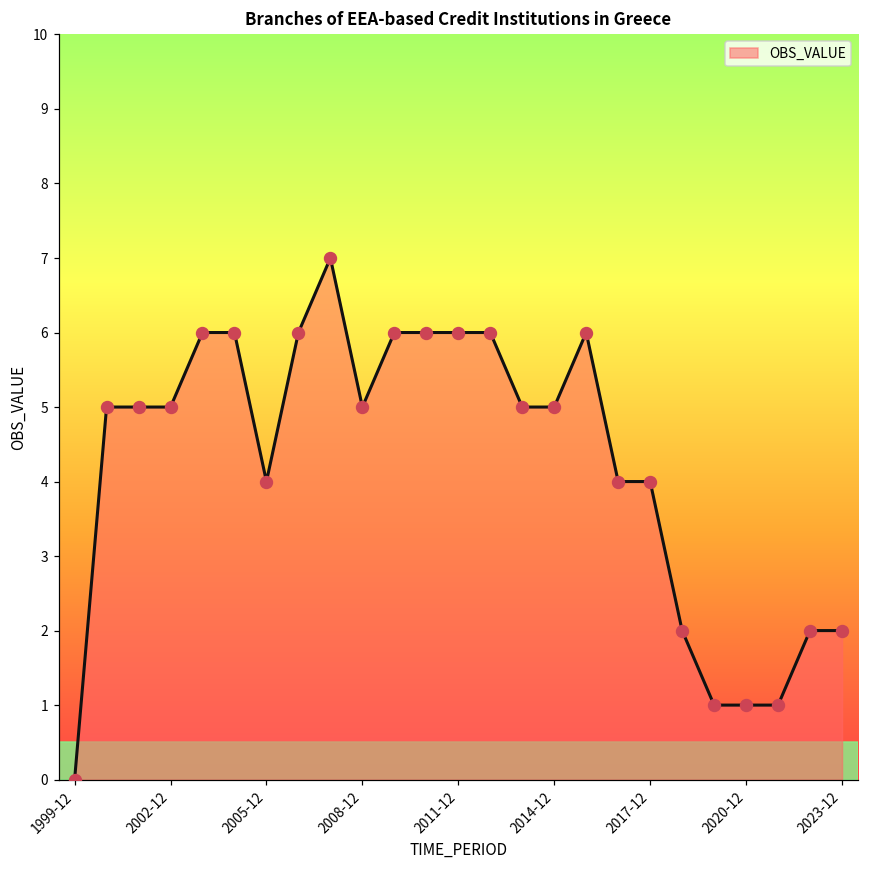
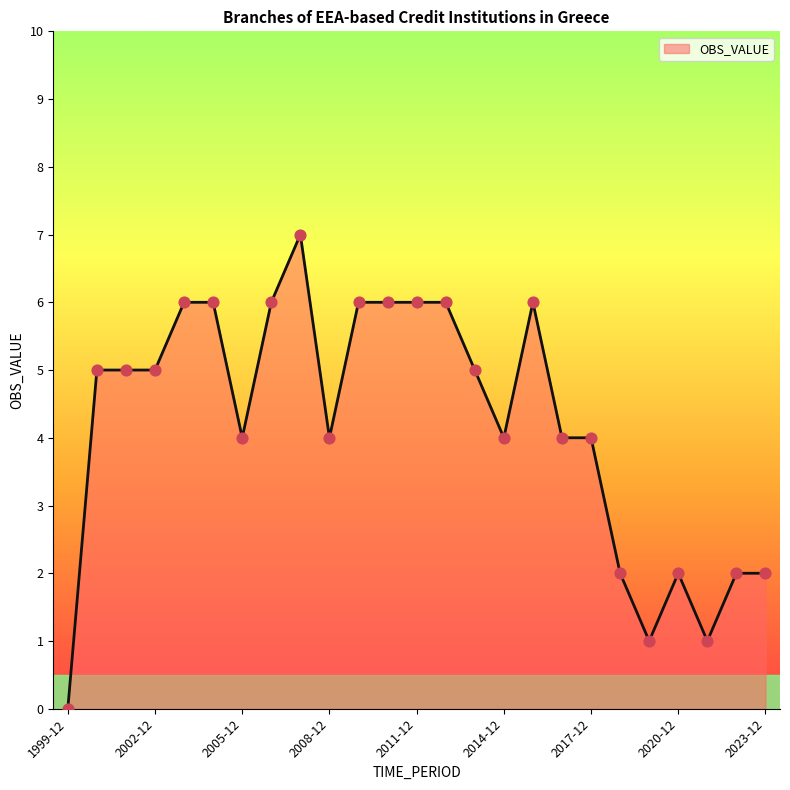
2008-12: 5 -> 4
2014-12: 5 -> 4
2020-12: 1 -> 2
